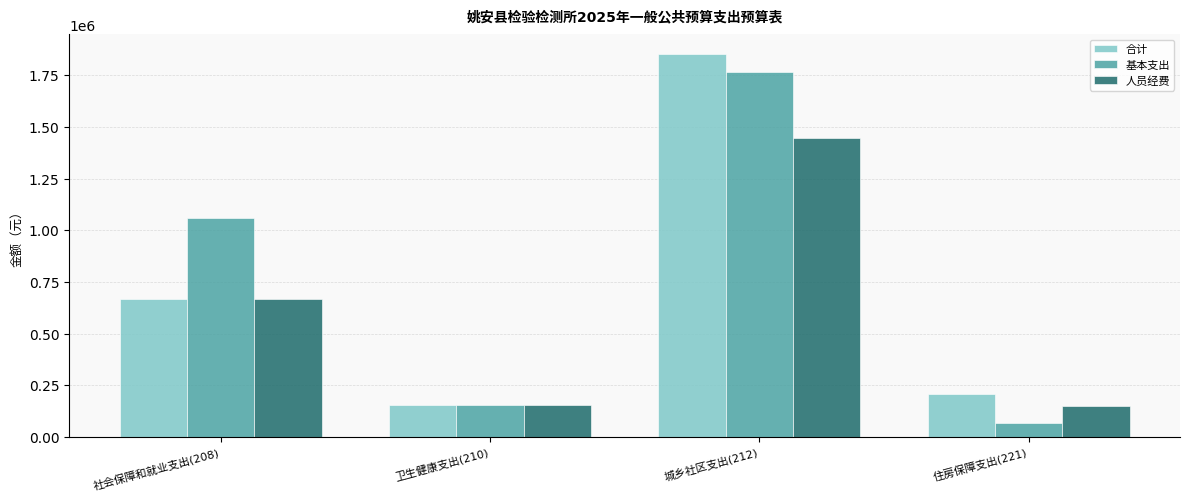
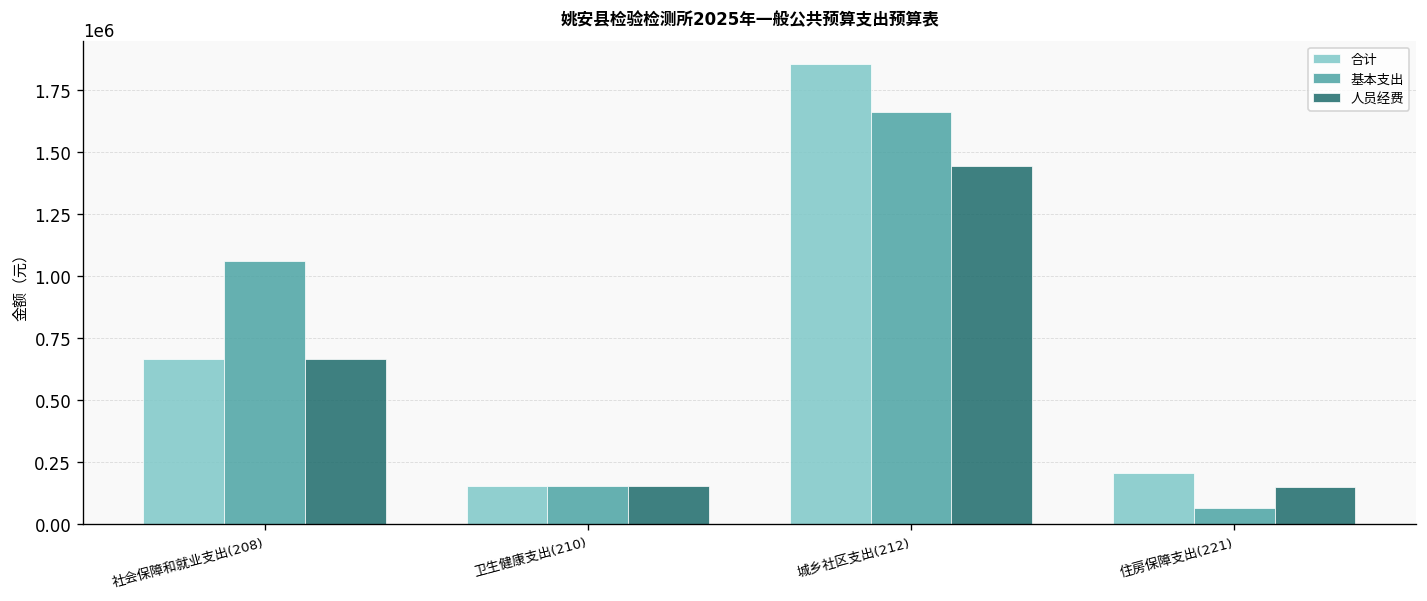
基本支出, 城乡社区支出(212): 1770000 -> 1660000
